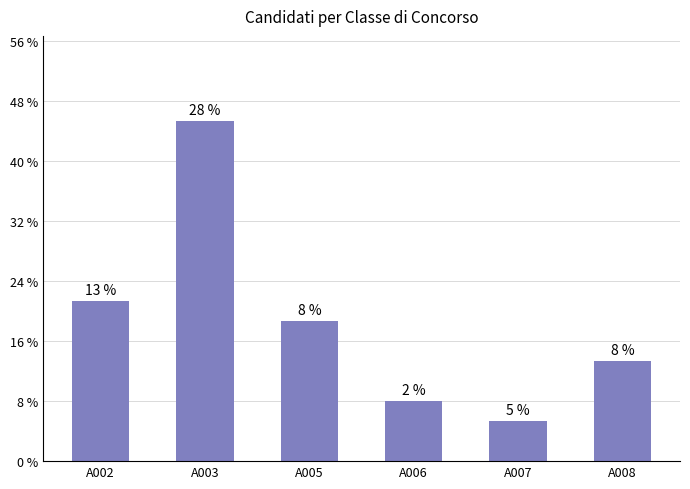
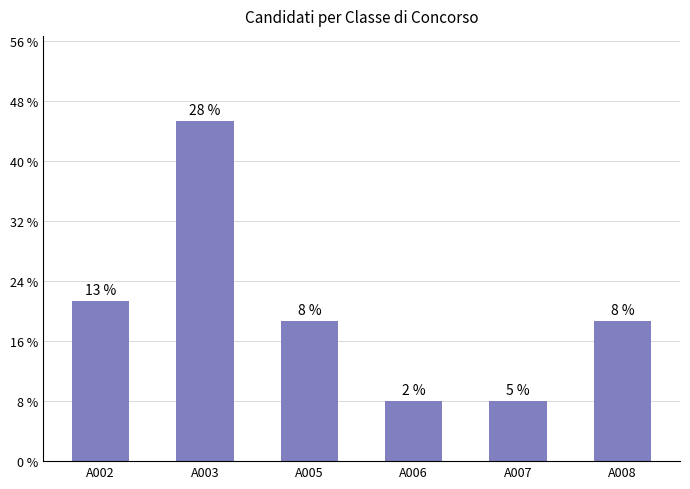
A007: 5 % -> 8 %
A008: 13 % -> 19 %
